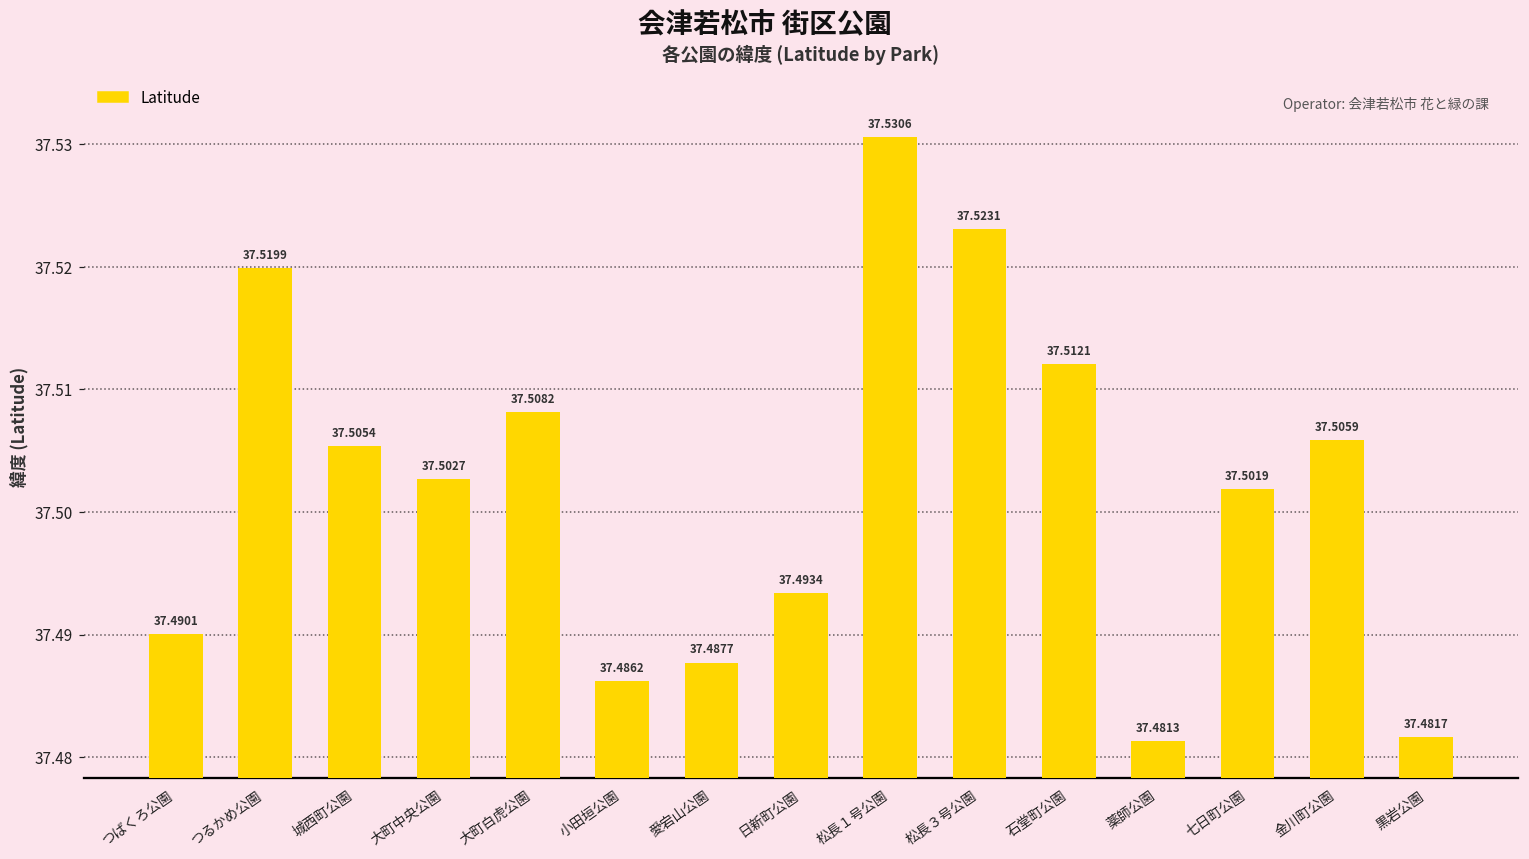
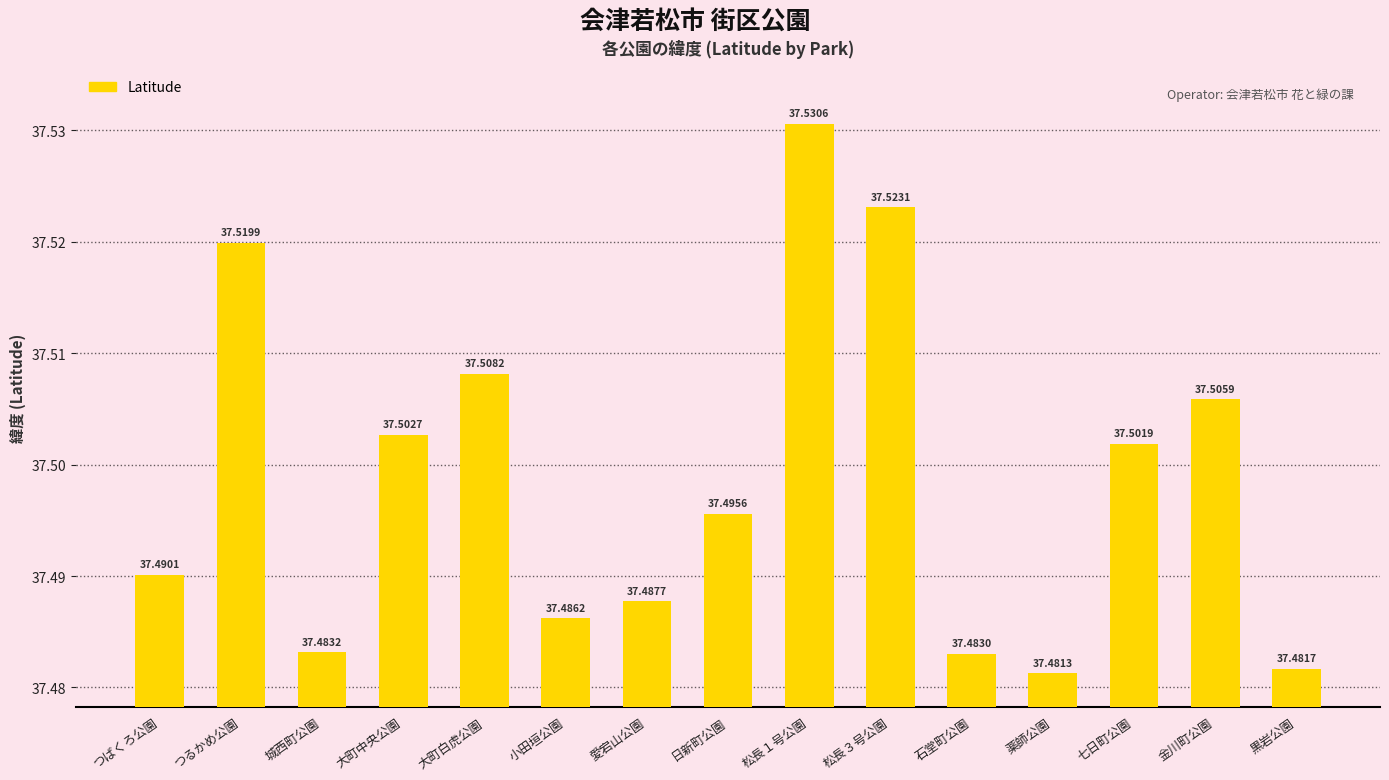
城西町公園: 37.5054 -> 37.4832
日新町公園: 37.4934 -> 37.4956
石堂町公園: 37.5121 -> 37.4830
